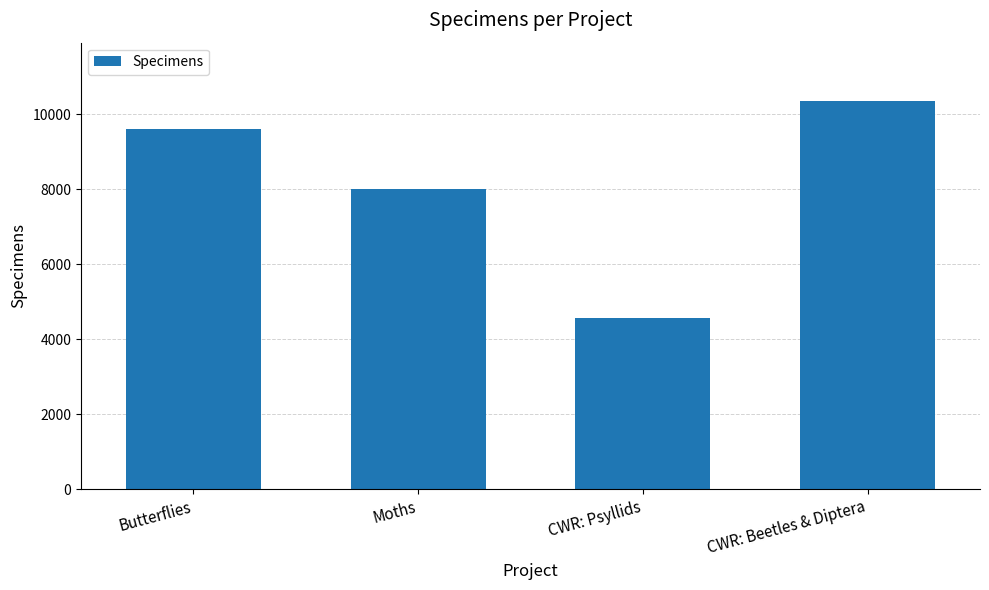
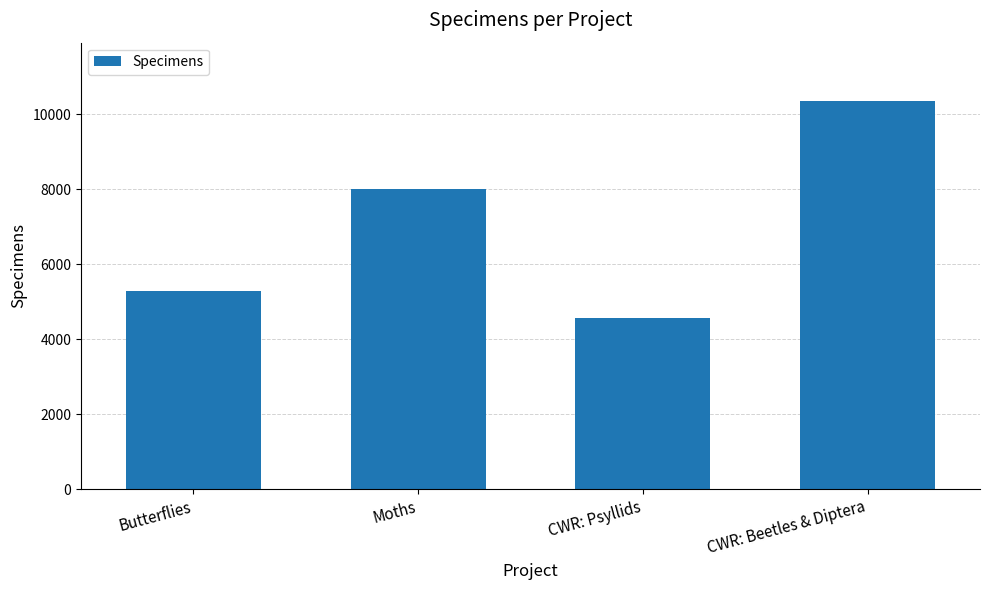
Butterflies: 9600 -> 5300
